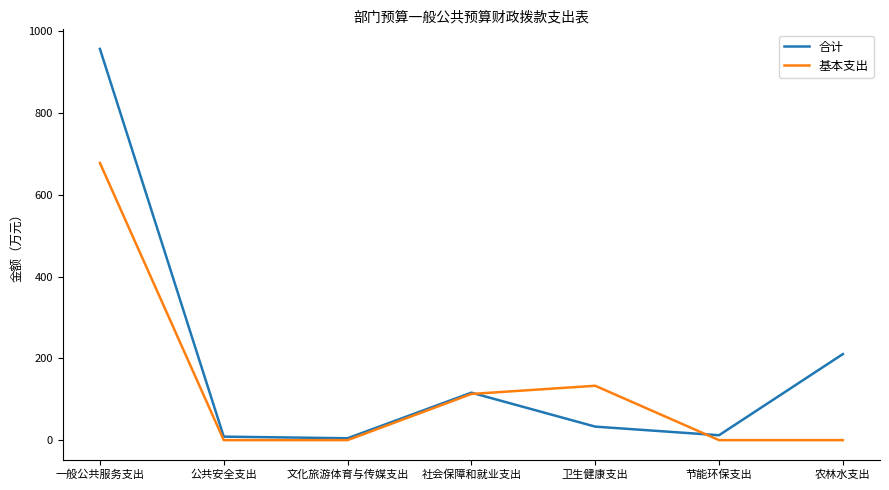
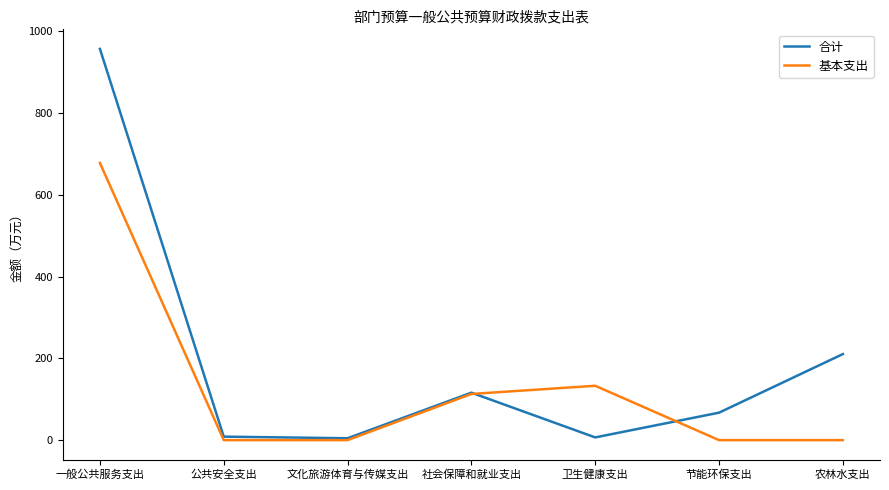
合计, 卫生健康支出: 30 -> 10
合计, 节能环保支出: 10 -> 70
